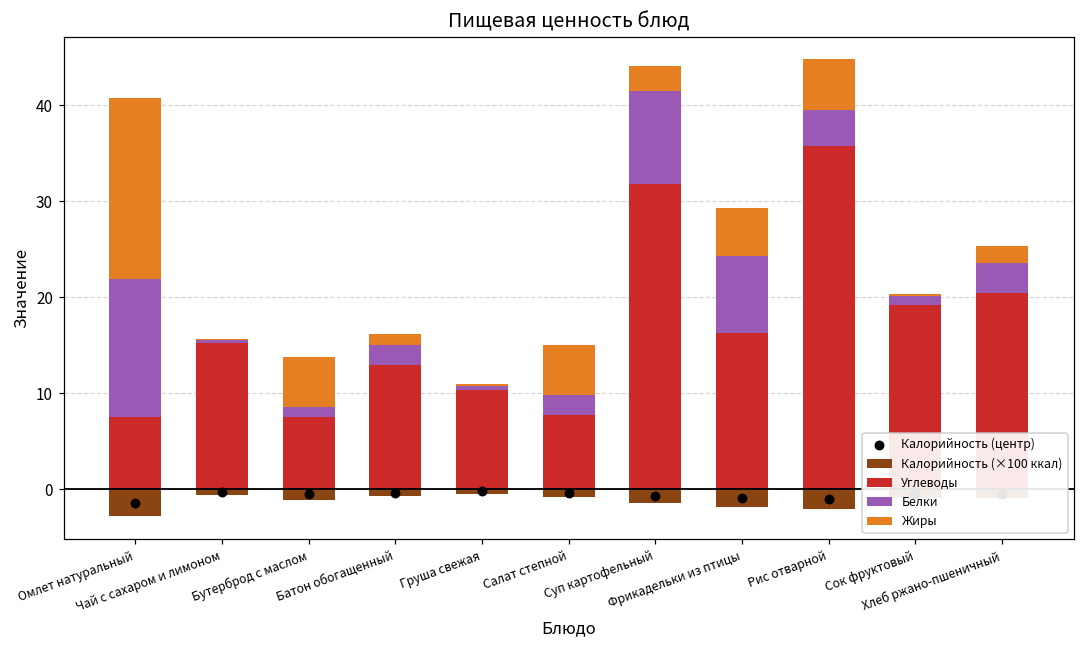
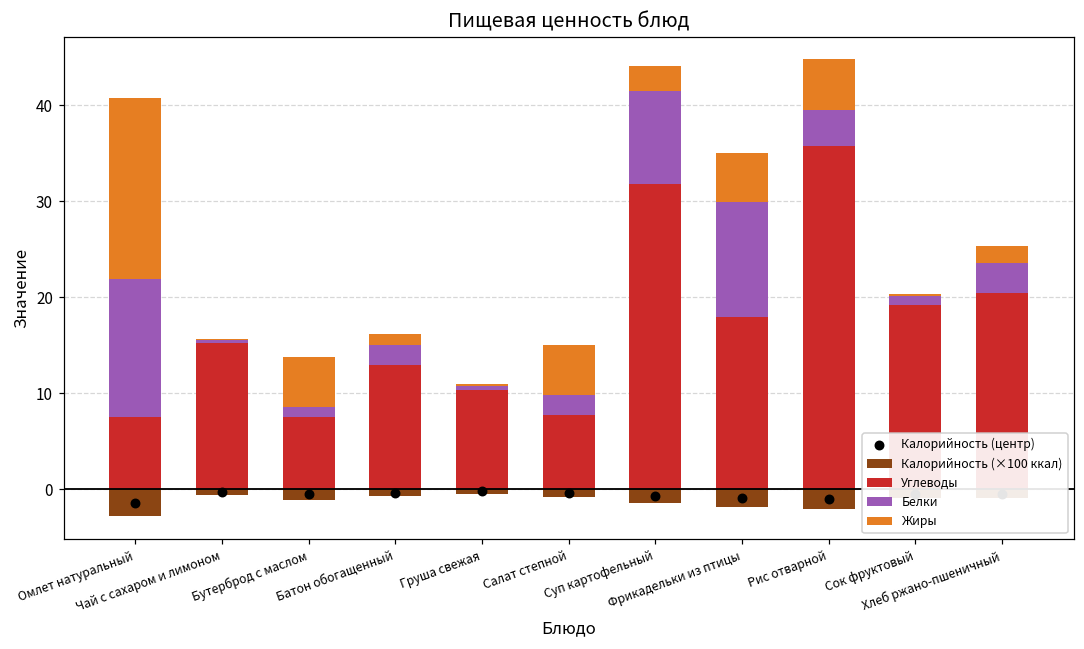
Углеводы, Фрикадельки из птицы: 16 -> 18
Белки, Фрикадельки из птицы: 8 -> 12
